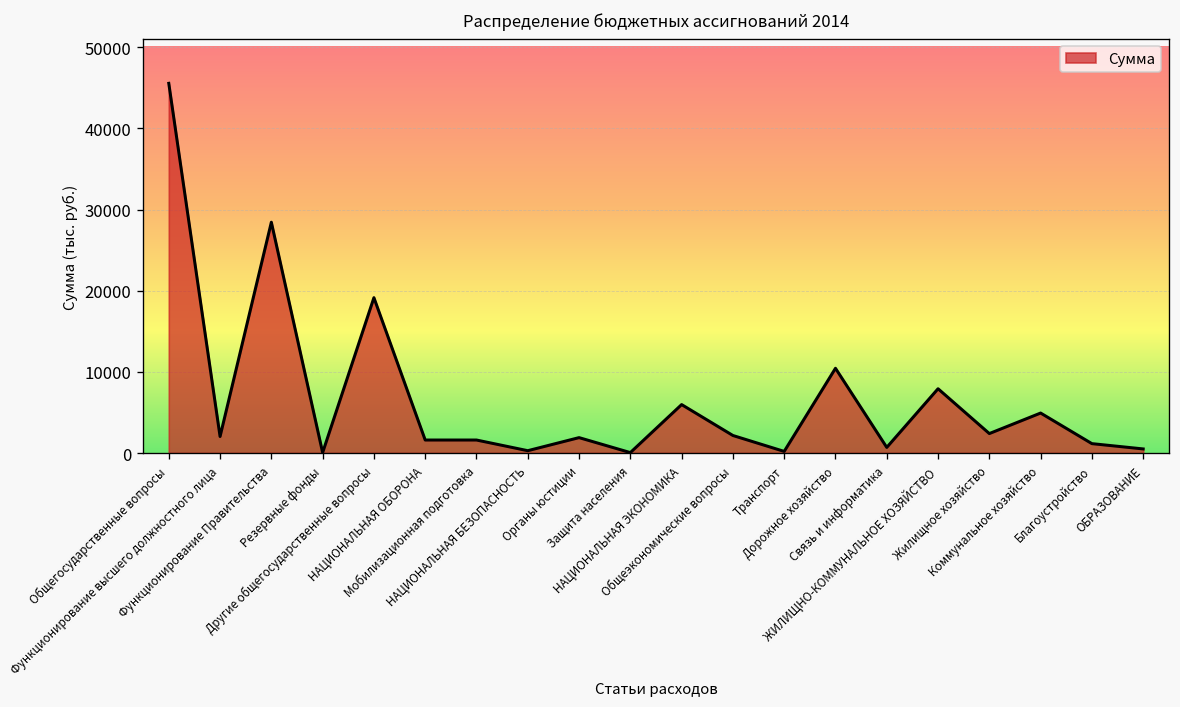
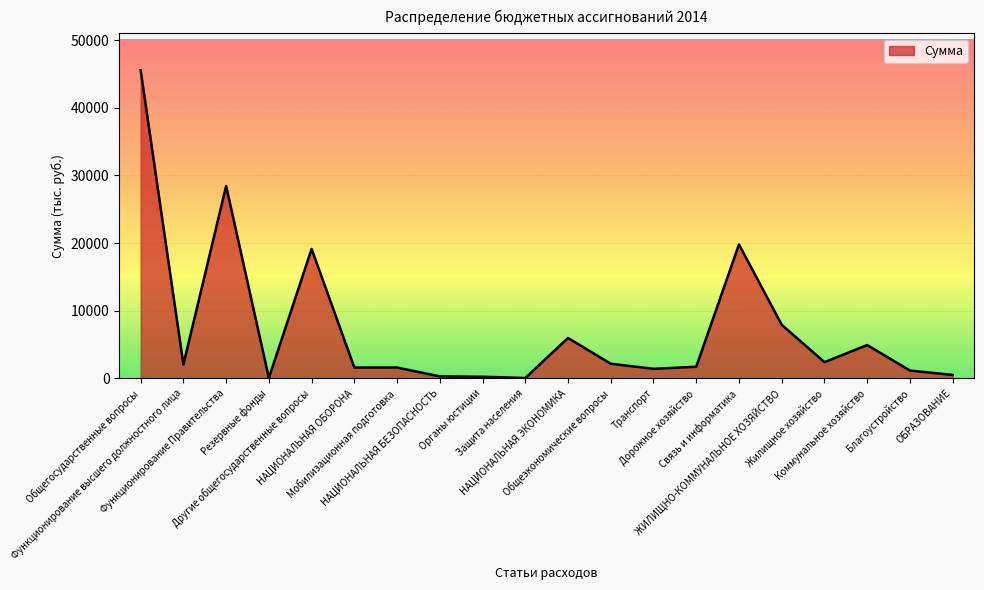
Органы юстиции: 2000 -> 0
Транспорт: 0 -> 1000
Дорожное хозяйство: 10000 -> 2000
Связь и информатика: 1000 -> 20000
